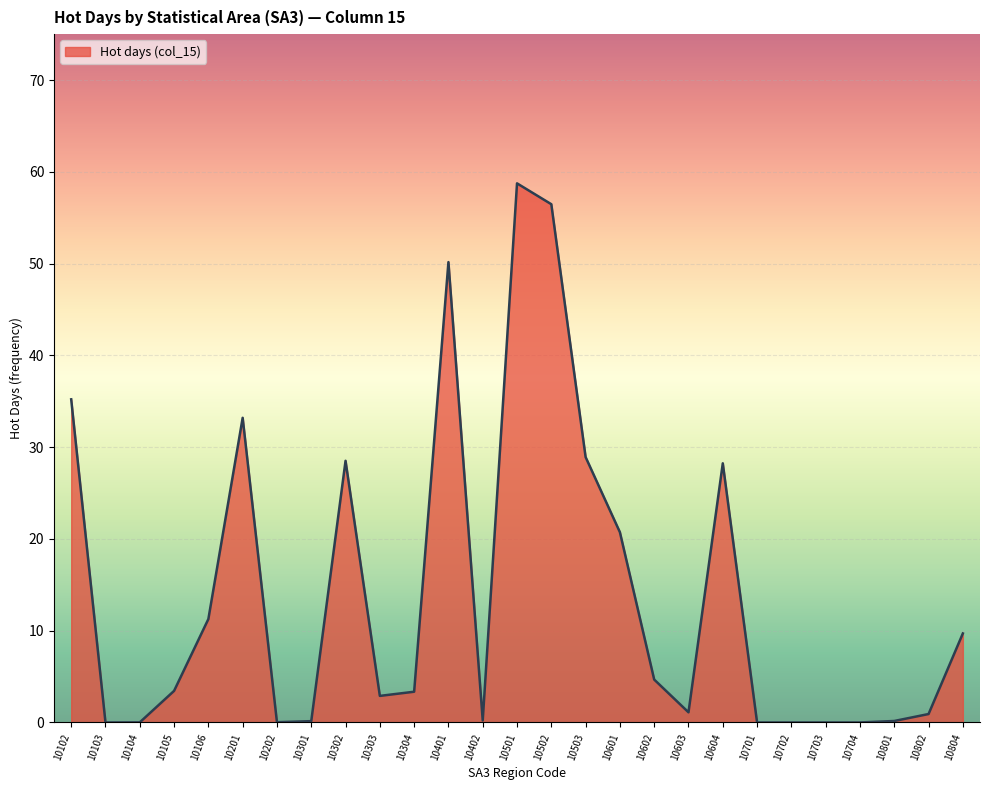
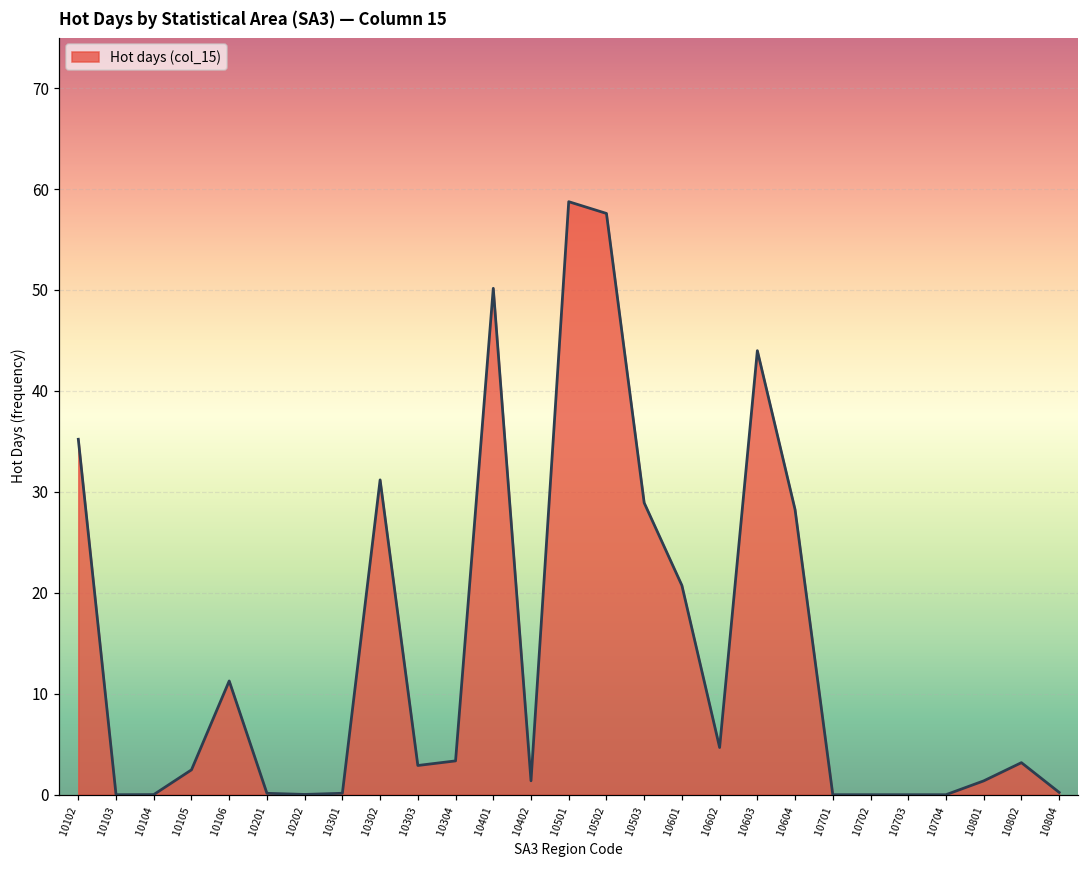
10105: 3 -> 2
10201: 33 -> 0
10302: 29 -> 31
10402: 0 -> 1
10502: 56 -> 58
10603: 1 -> 44
10801: 0 -> 1
10802: 1 -> 3
10804: 10 -> 0
